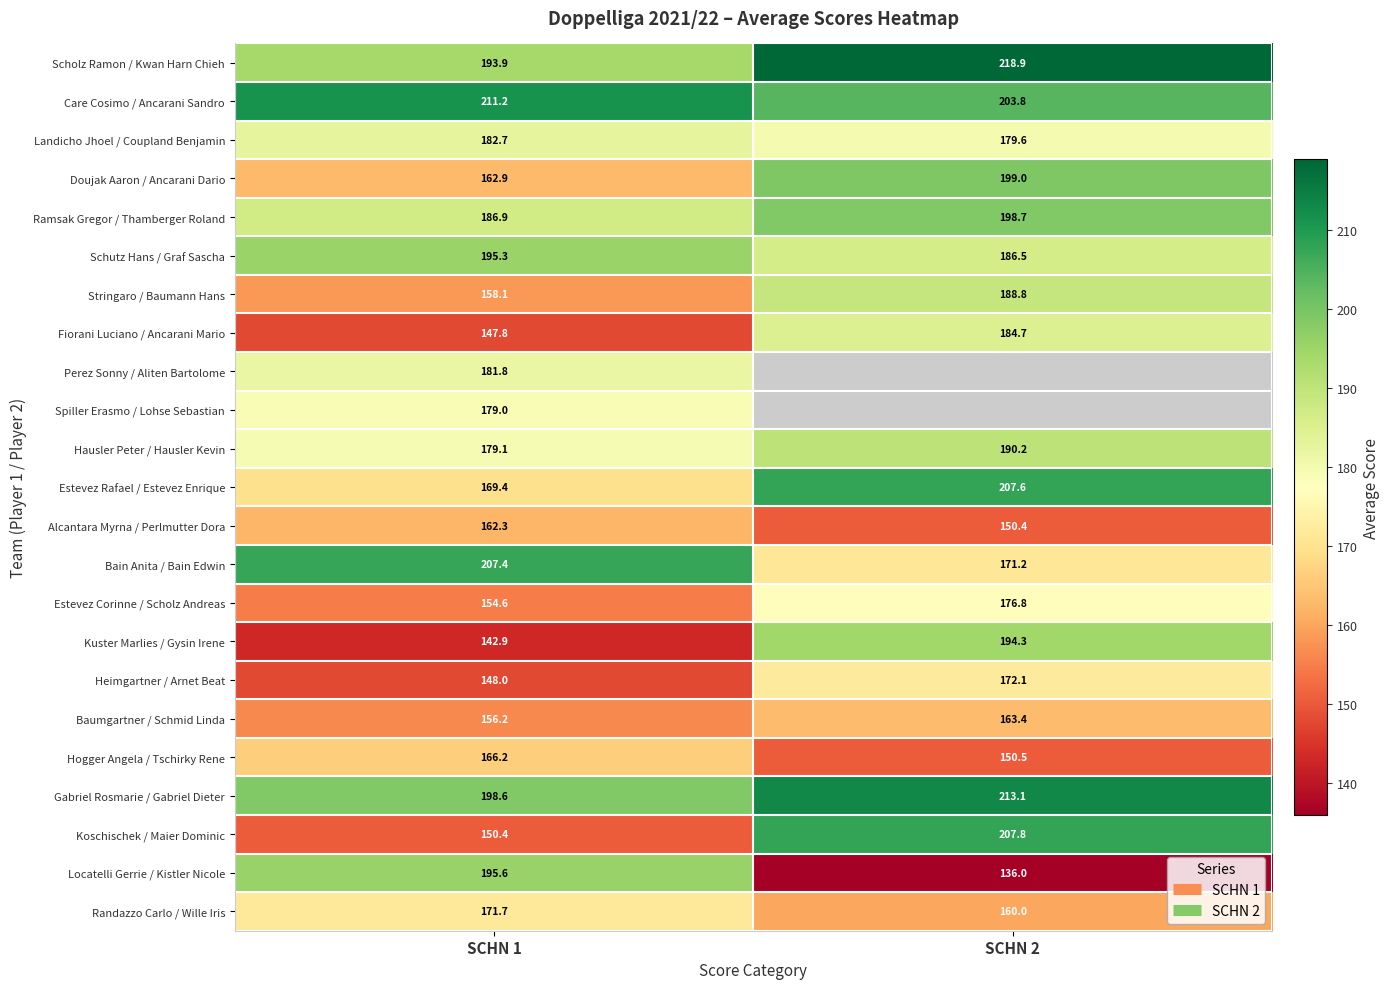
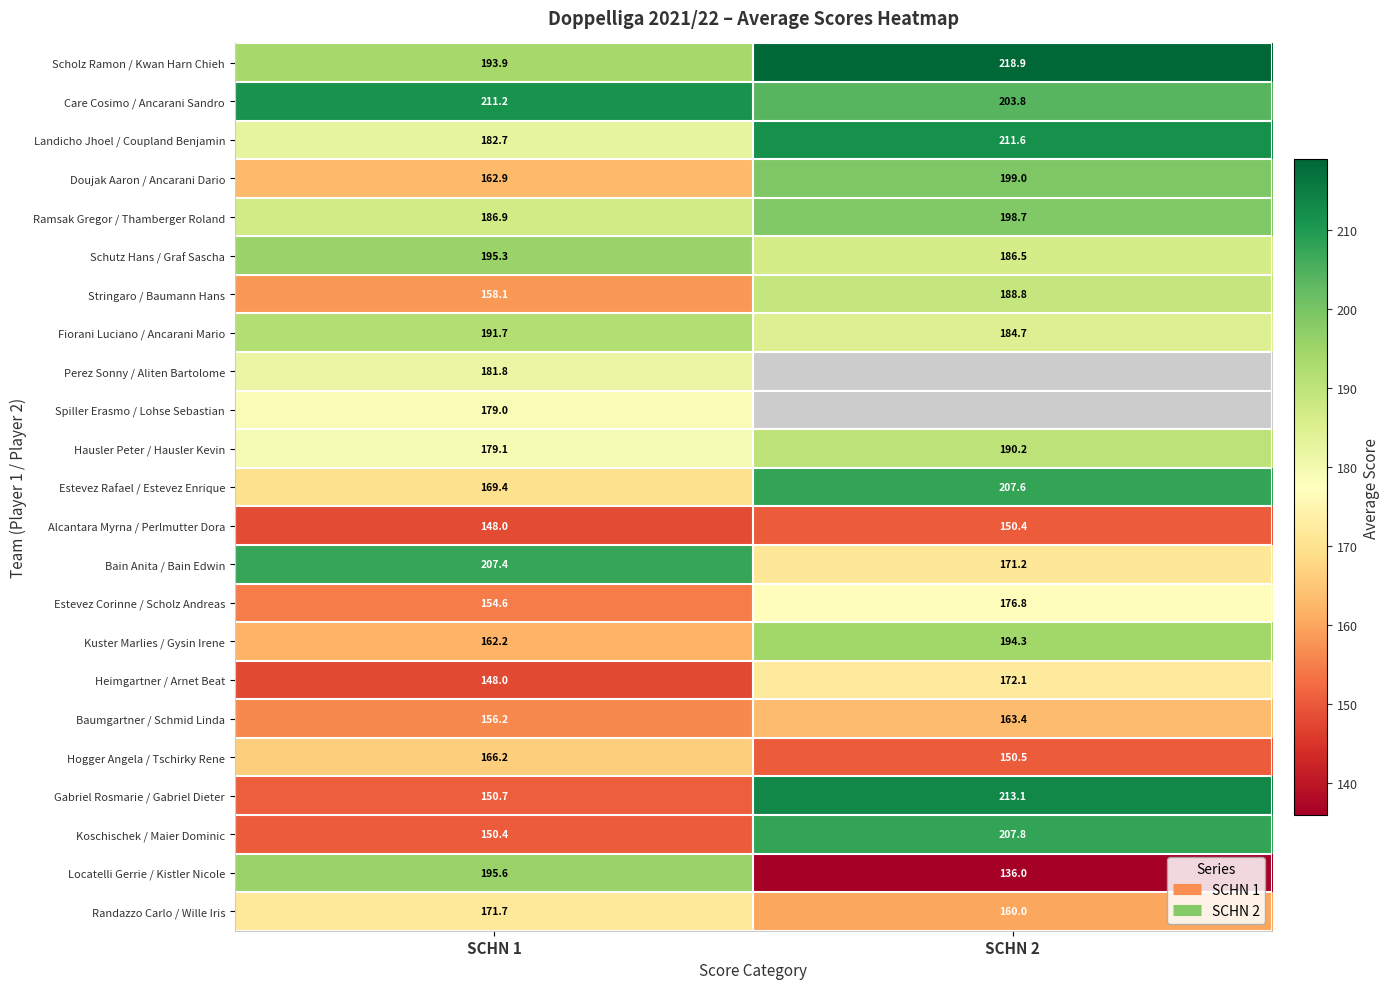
Landicho Jhoel / Coupland Benjamin, SCHN 2: 179.6 -> 211.6
Fiorani Luciano / Ancarani Mario, SCHN 1: 147.8 -> 191.7
Alcantara Myrna / Perlmutter Dora, SCHN 1: 162.3 -> 148.0
Kuster Marlies / Gysin Irene, SCHN 1: 142.9 -> 162.2
Gabriel Rosmarie / Gabriel Dieter, SCHN 1: 198.6 -> 150.7
